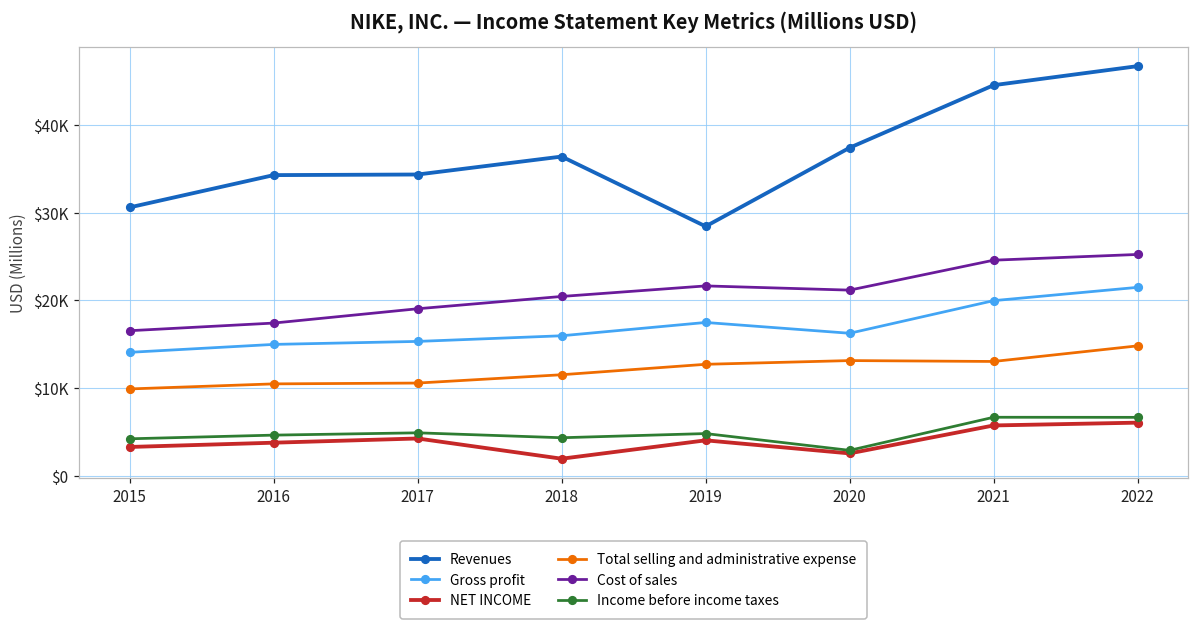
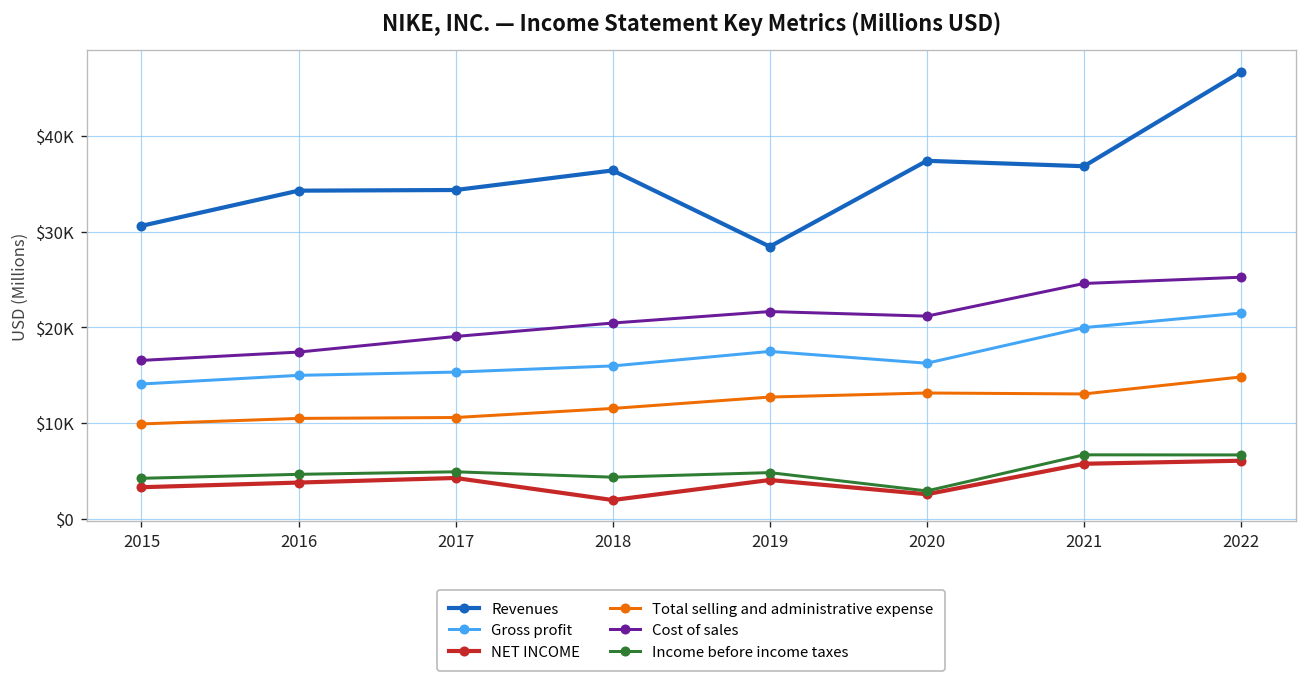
Revenues, 2021: $45000 -> $37000
